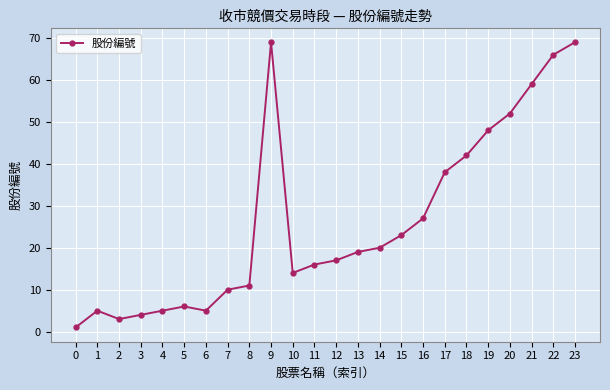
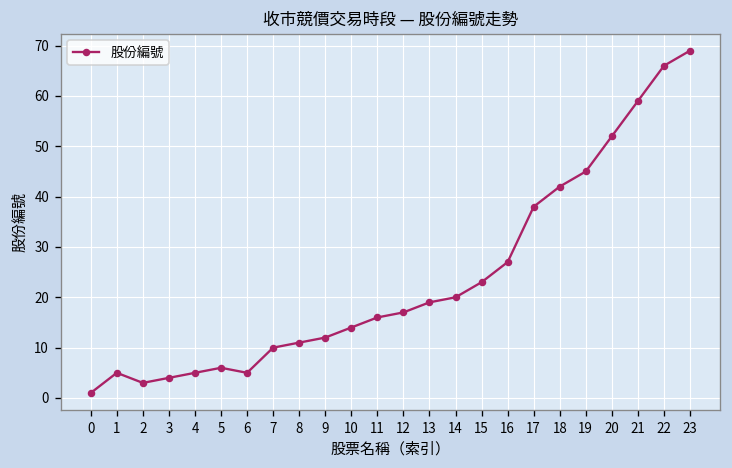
9: 69 -> 12
19: 48 -> 45
